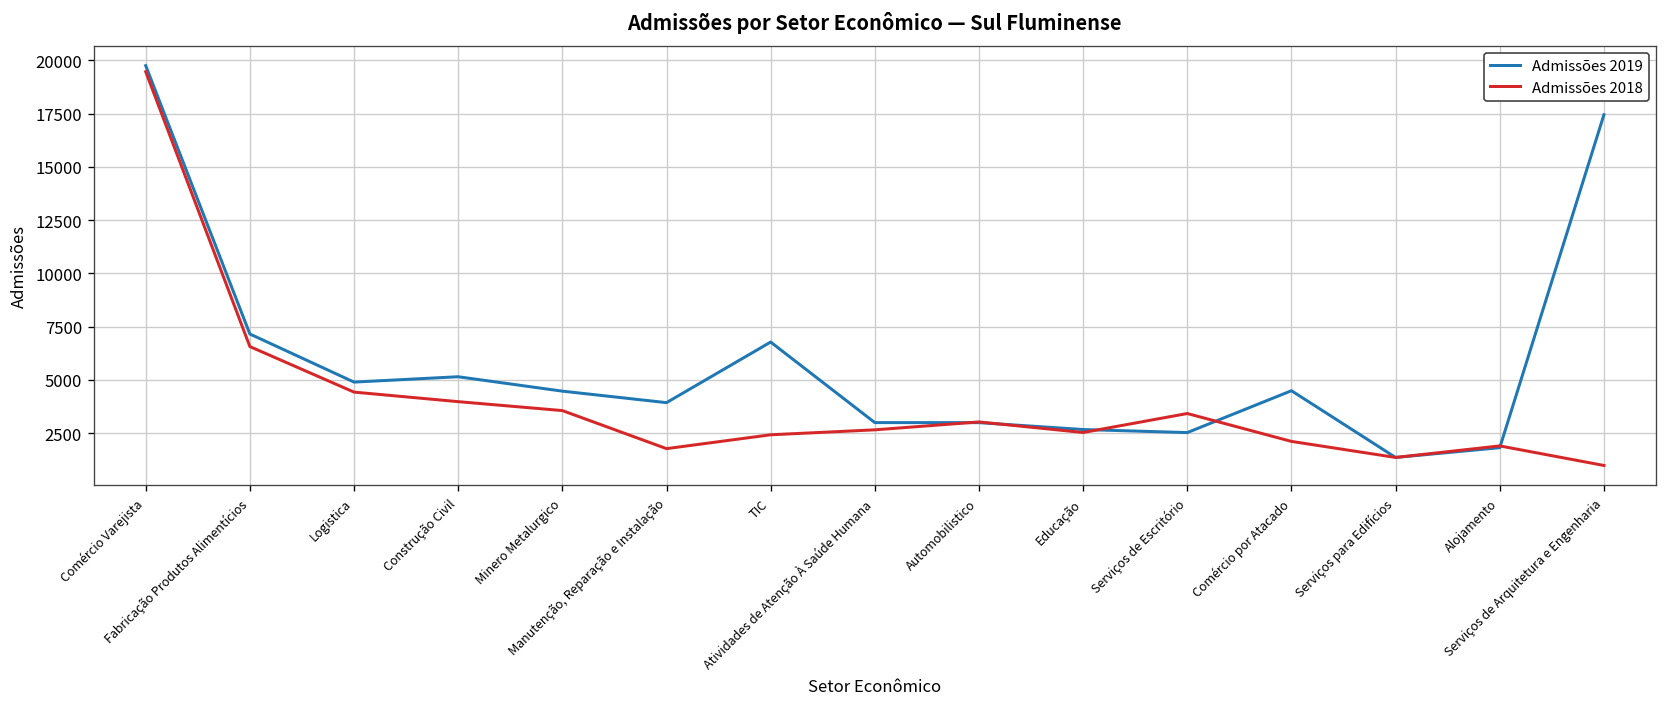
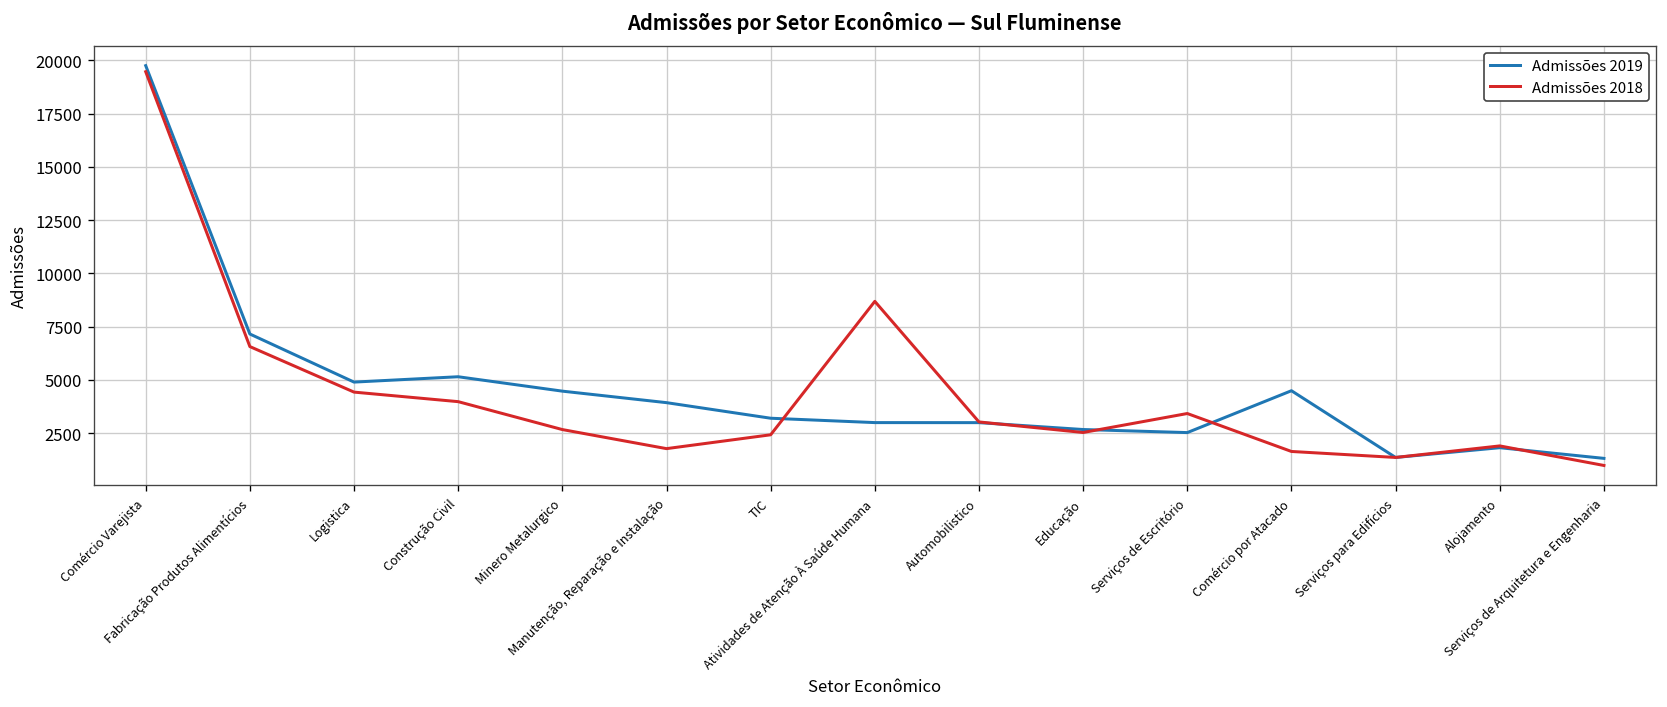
Admissões 2018, Minero Metalurgico: 3600 -> 2700
Admissões 2019, TIC: 6800 -> 3200
Admissões 2018, Atividades de Atenção À Saúde Humana: 2700 -> 8700
Admissões 2018, Comércio por Atacado: 2100 -> 1600
Admissões 2019, Serviços de Arquitetura e Engenharia: 17400 -> 1300
